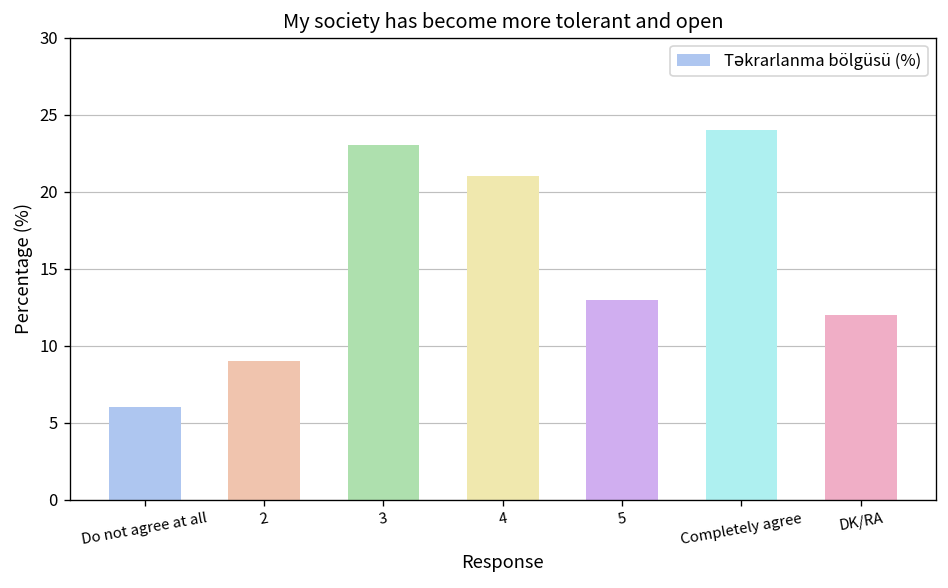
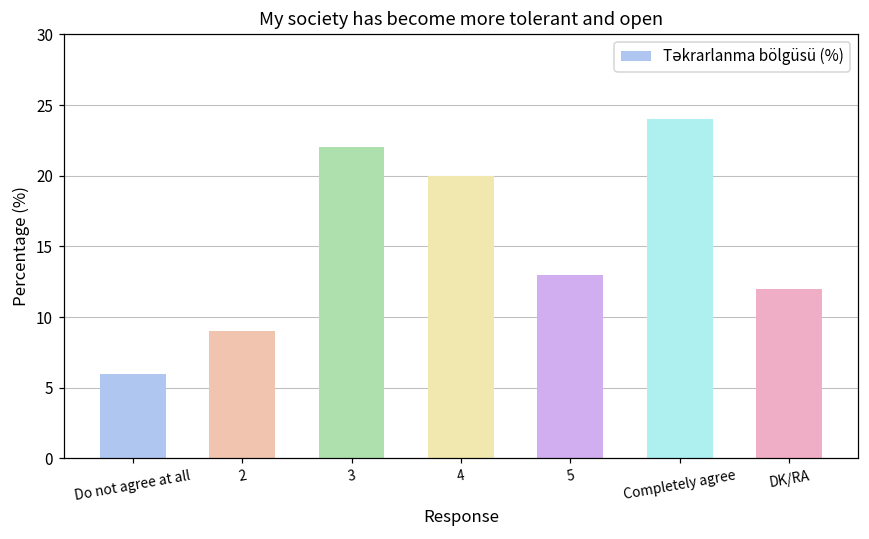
3: 23 -> 22
4: 21 -> 20
